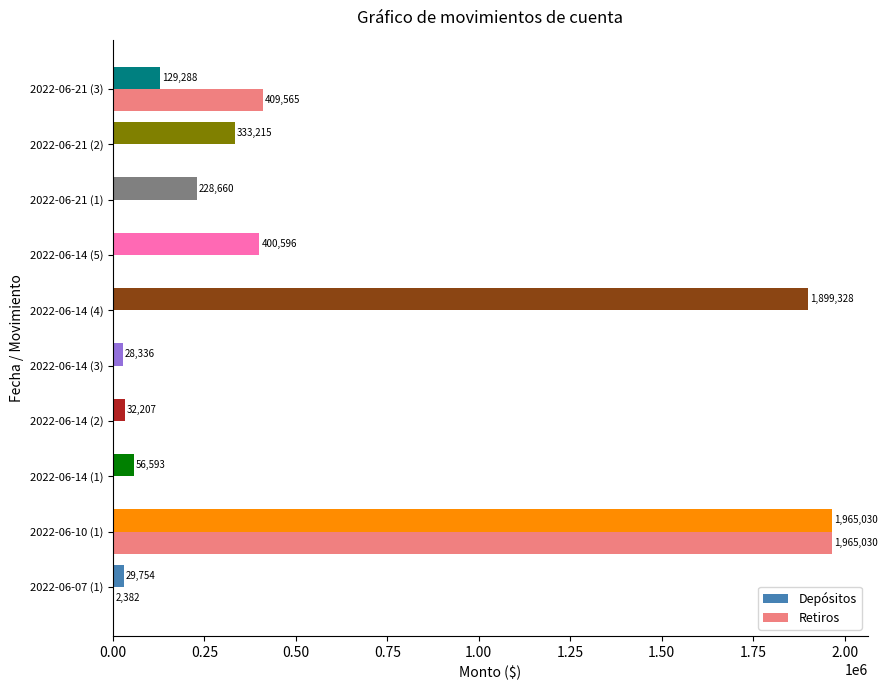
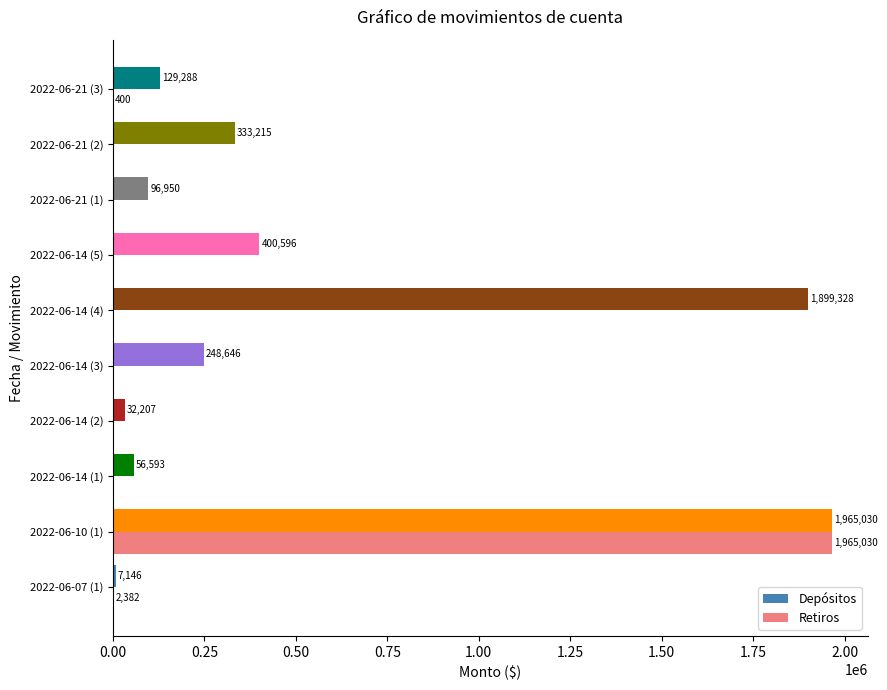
Retiros, 2022-06-21 (3): 409,565 -> 400
Depósitos, 2022-06-21 (1): 228,660 -> 96,950
Depósitos, 2022-06-14 (3): 28,336 -> 248,646
Depósitos, 2022-06-07 (1): 29,754 -> 7,146
